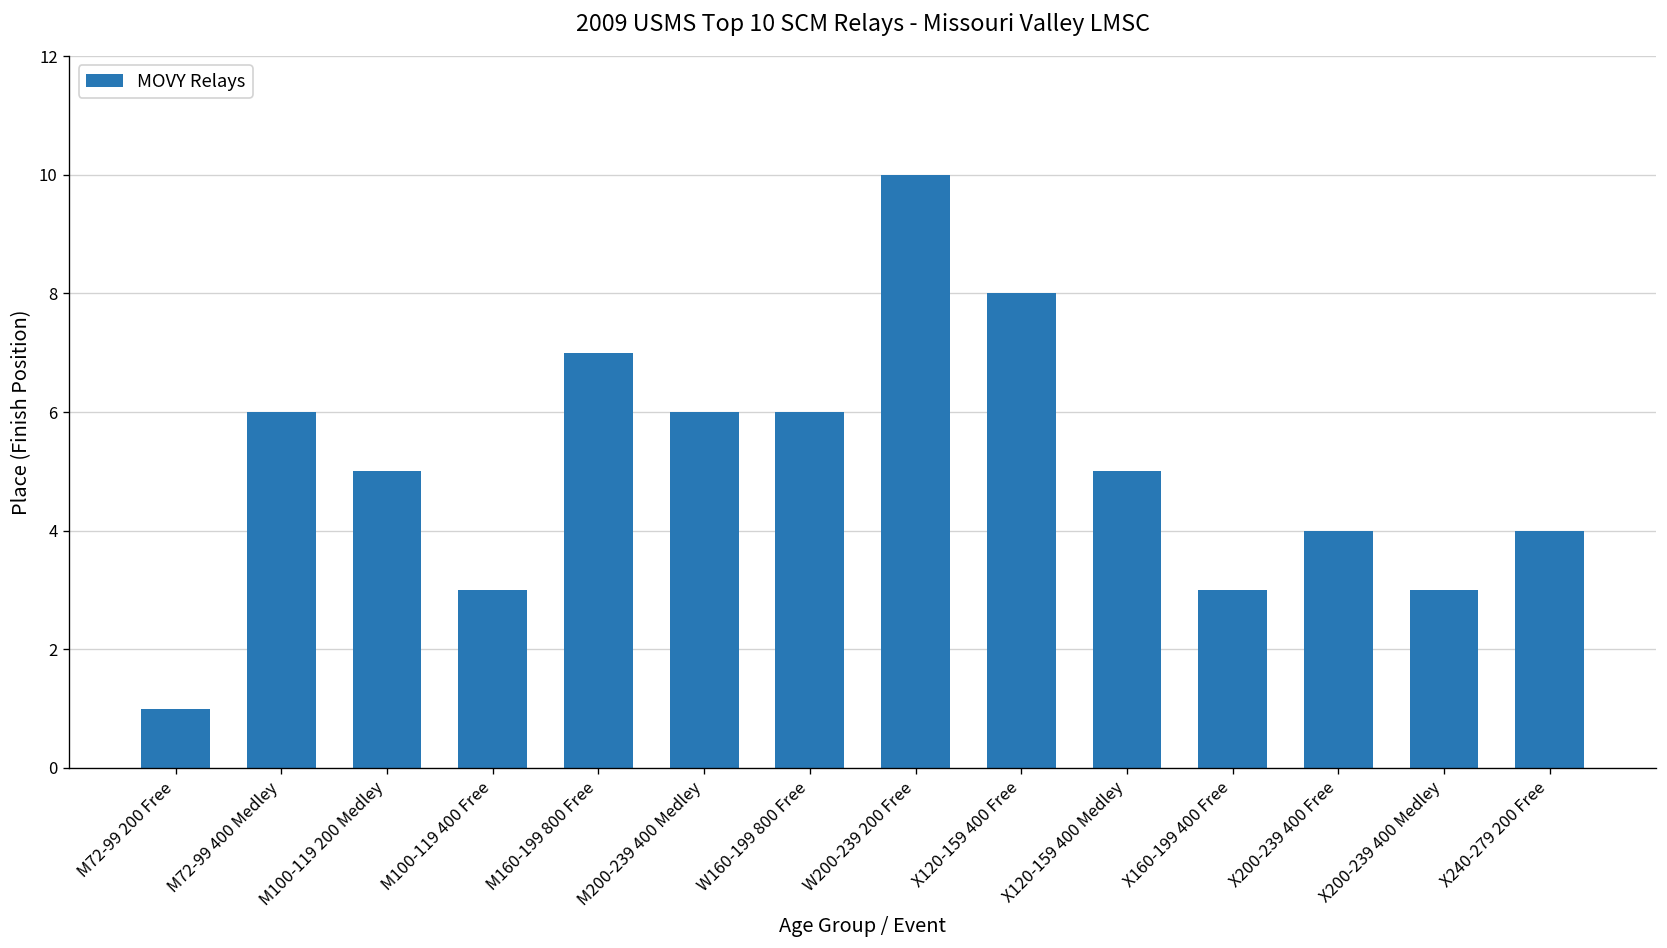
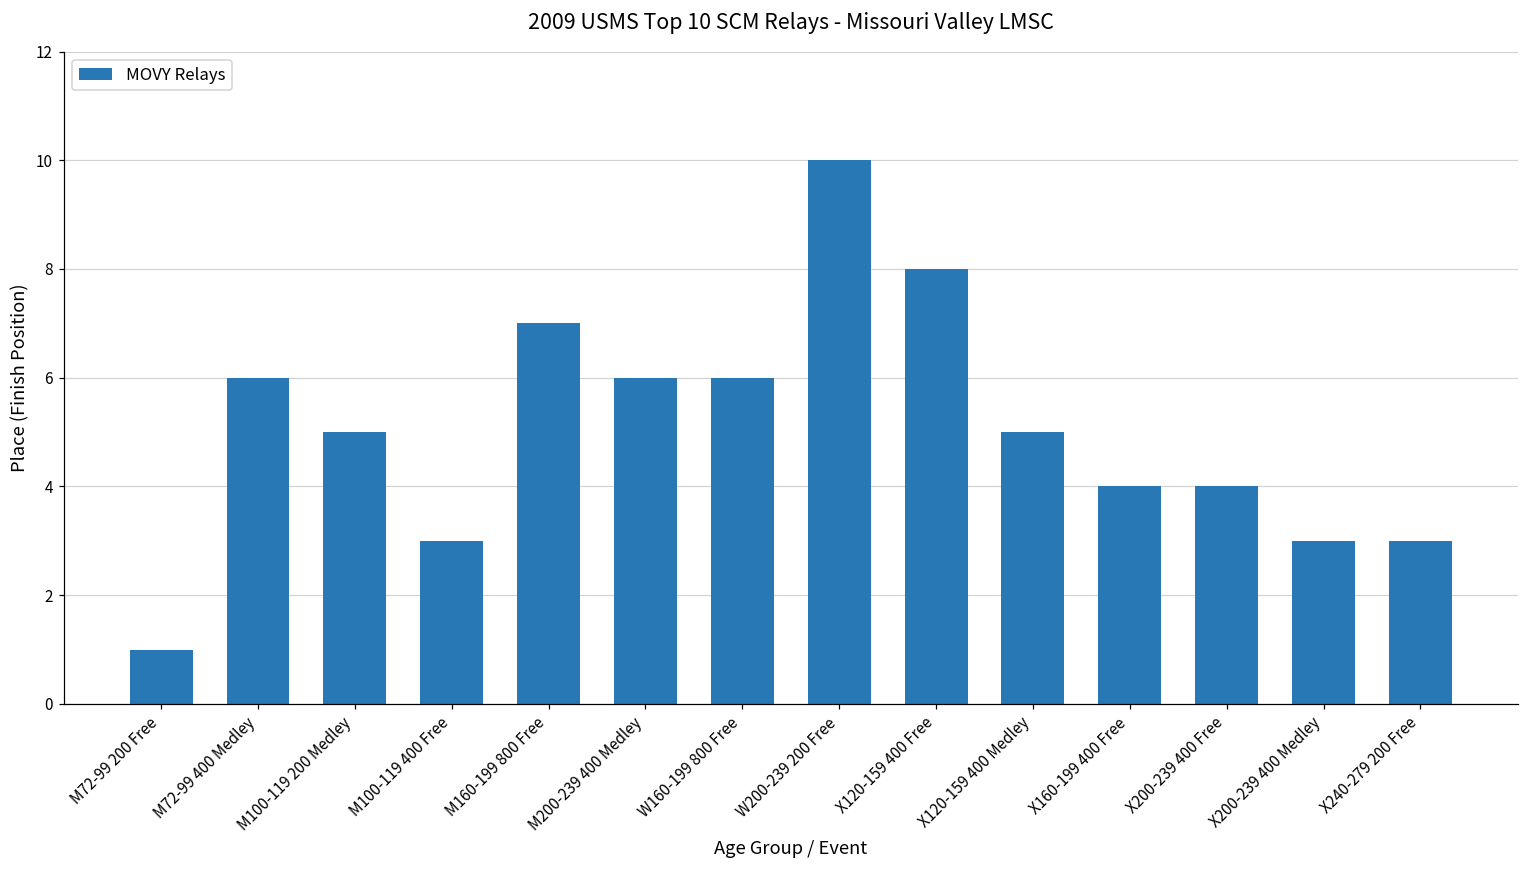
X160-199 400 Free: 3 -> 4
X240-279 200 Free: 4 -> 3
